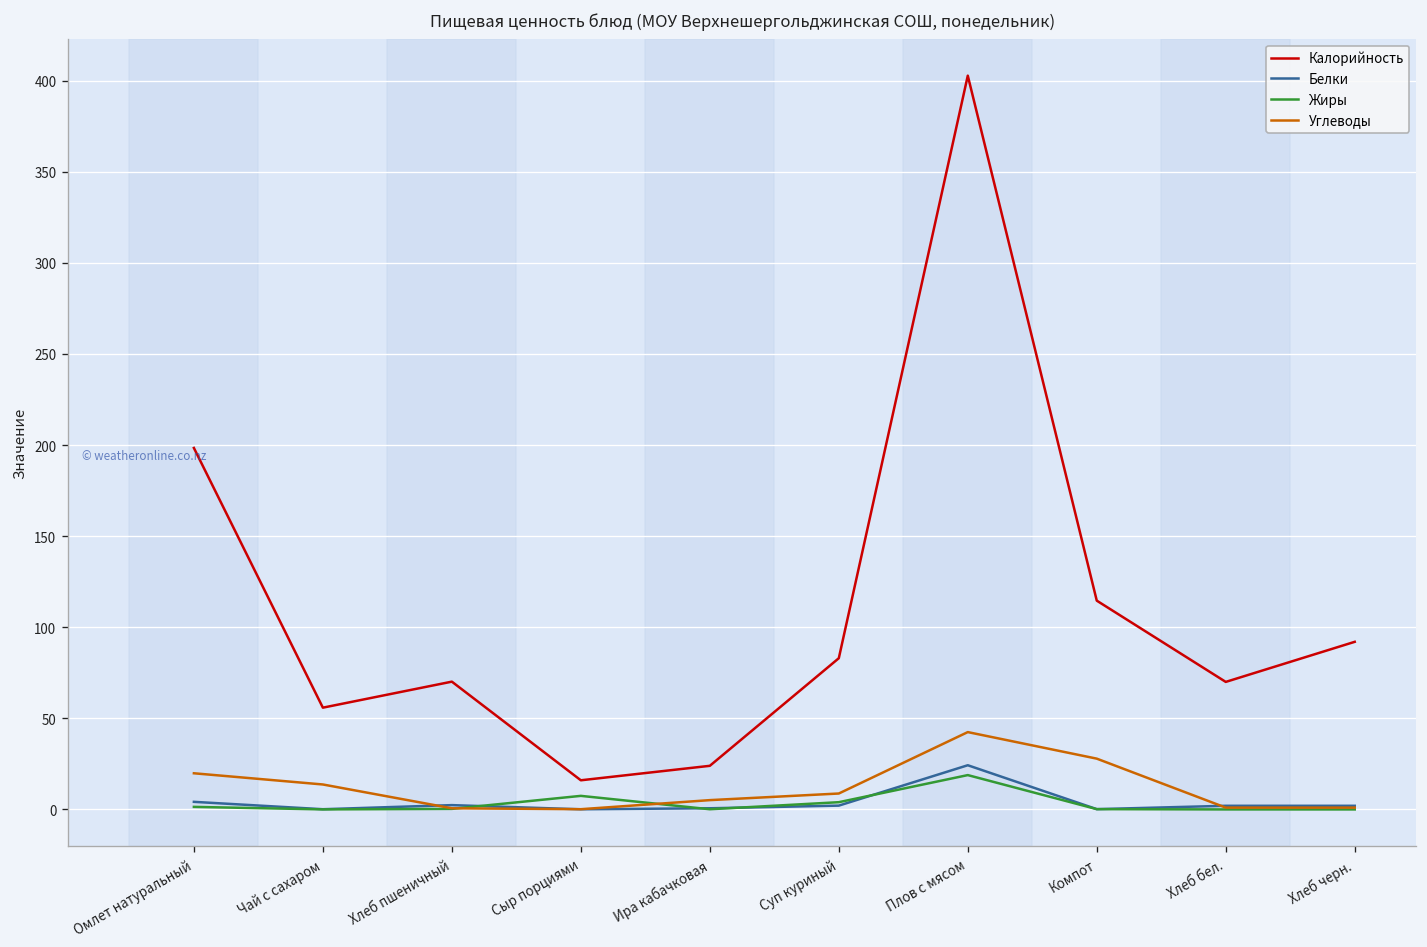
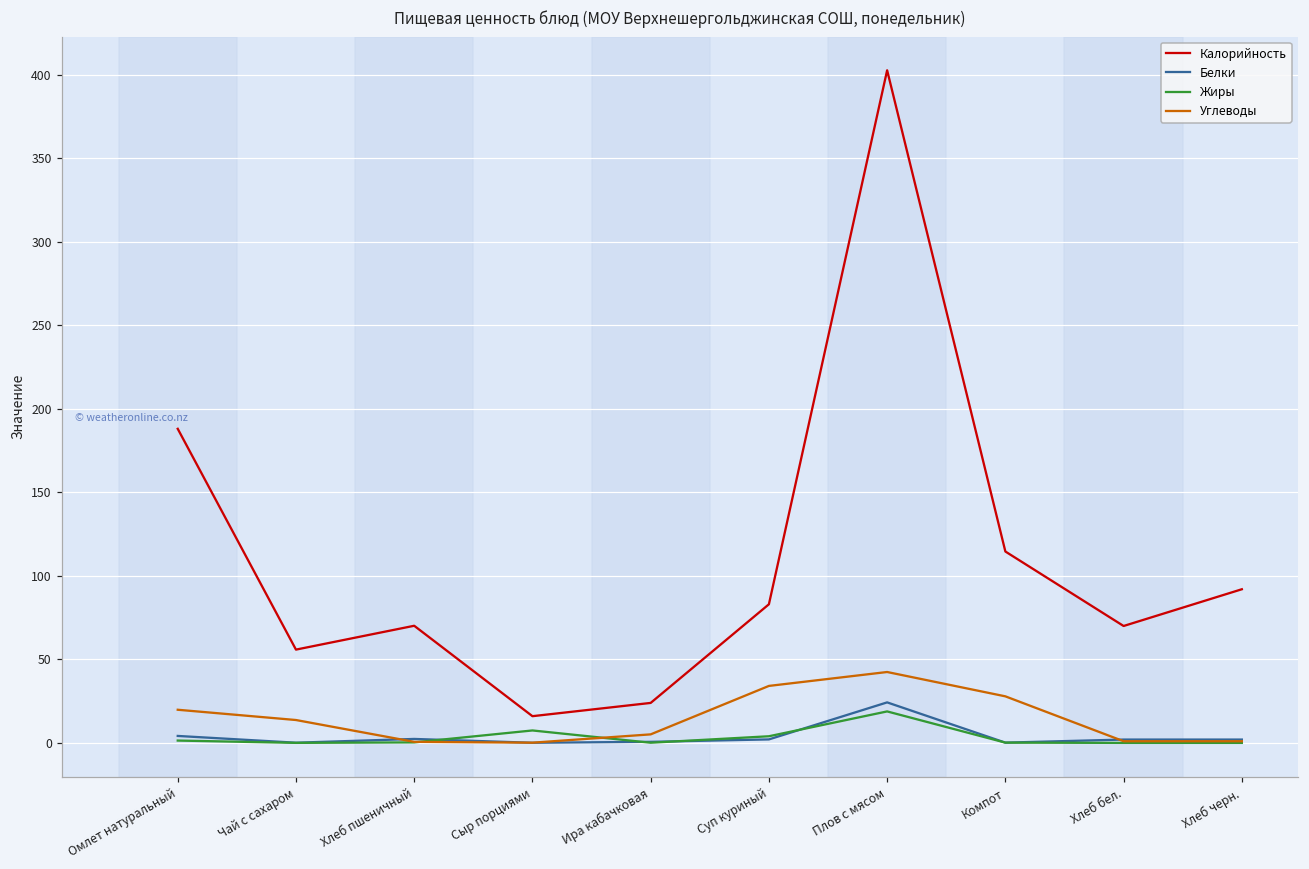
Калорийность, Омлет натуральный: 198 -> 188
Углеводы, Суп куриный: 9 -> 34
